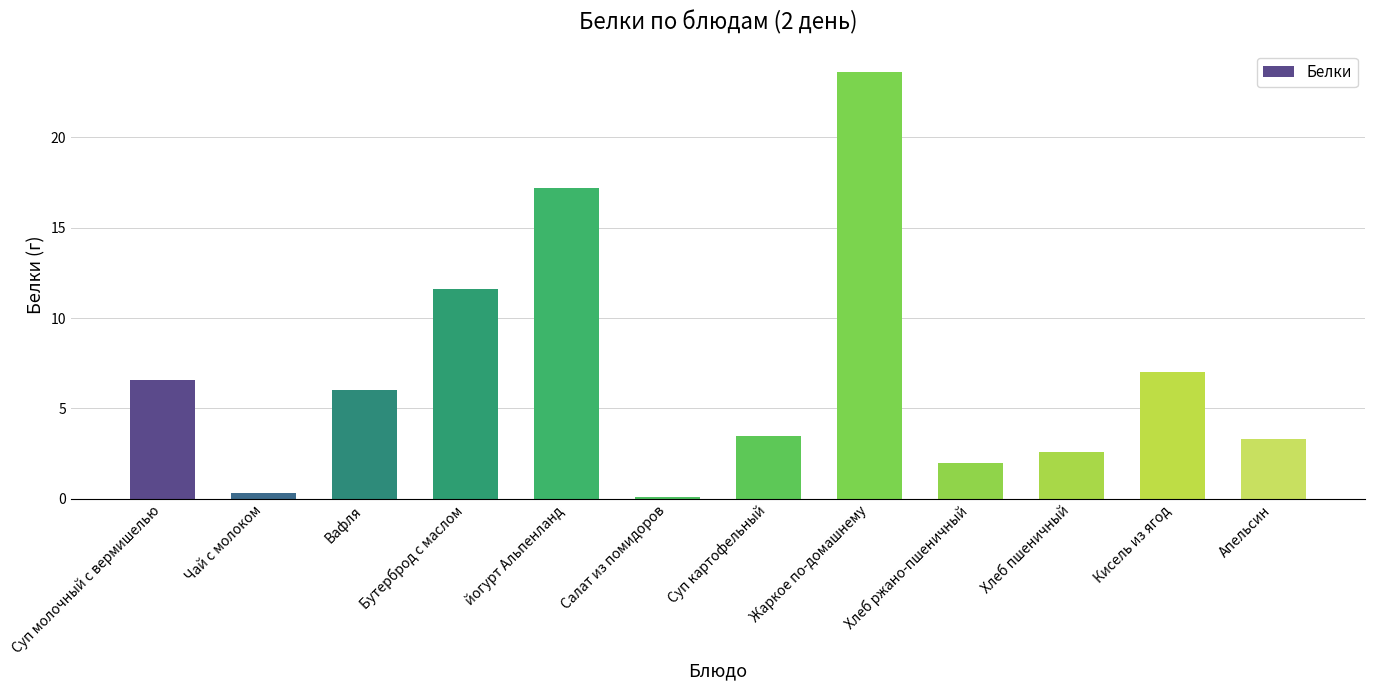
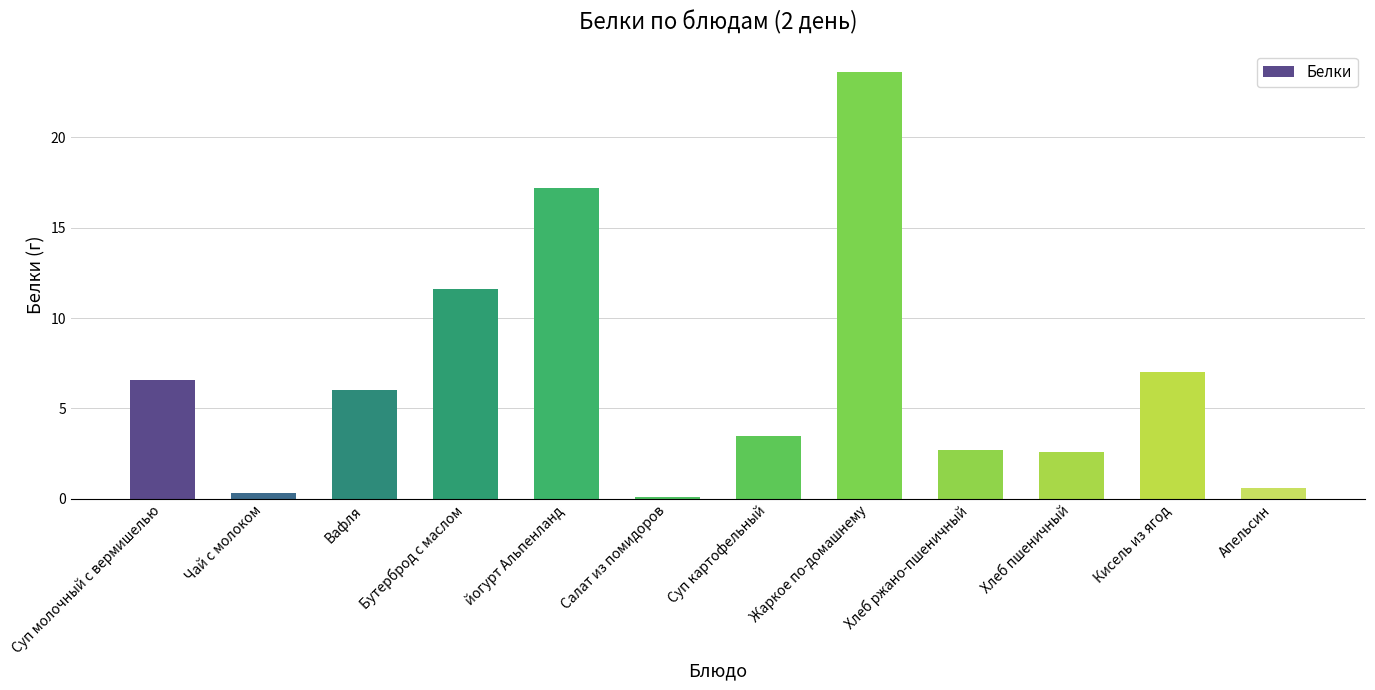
Хлеб ржано-пшеничный: 2.0 -> 2.7
Апельсин: 3.3 -> 0.6
